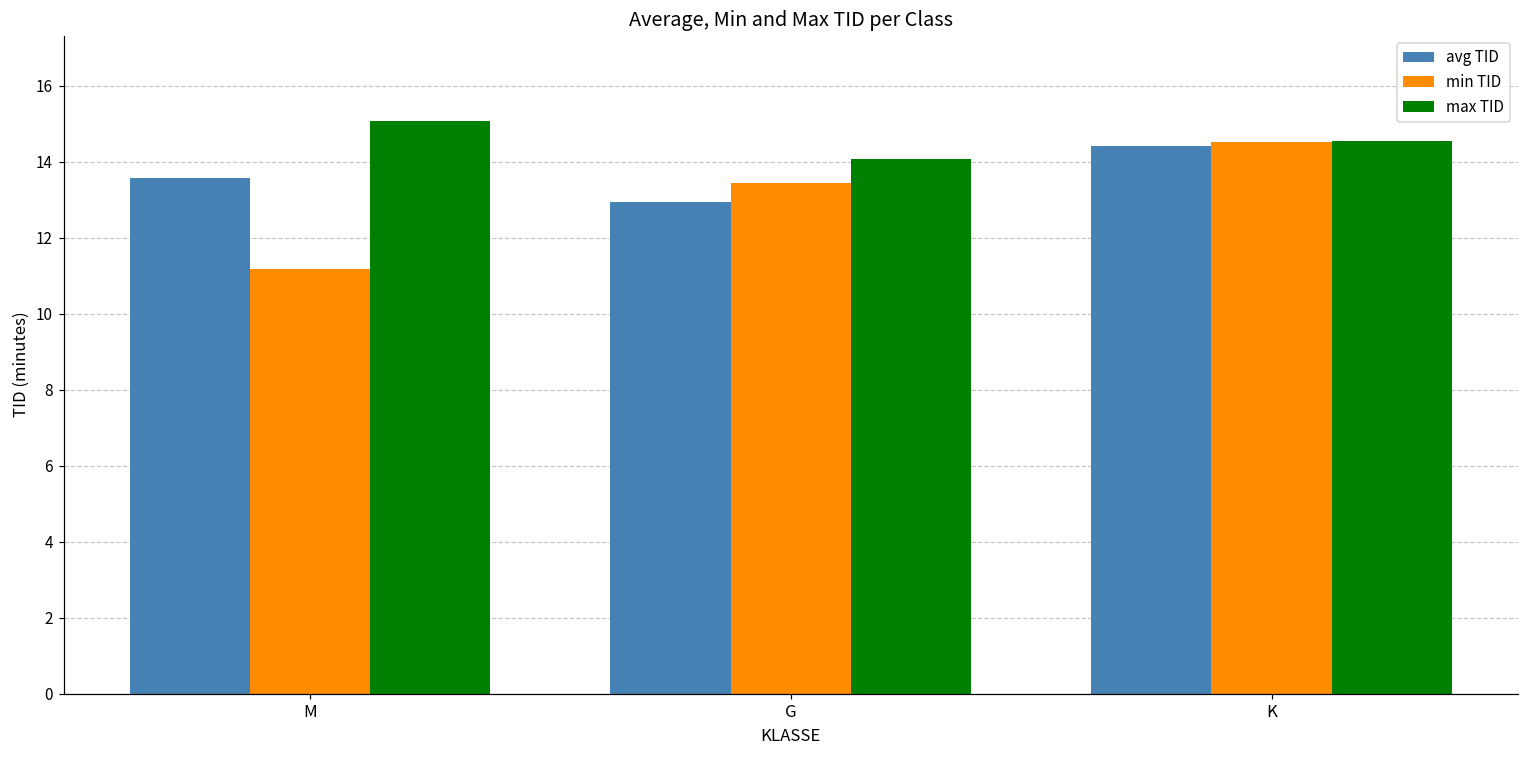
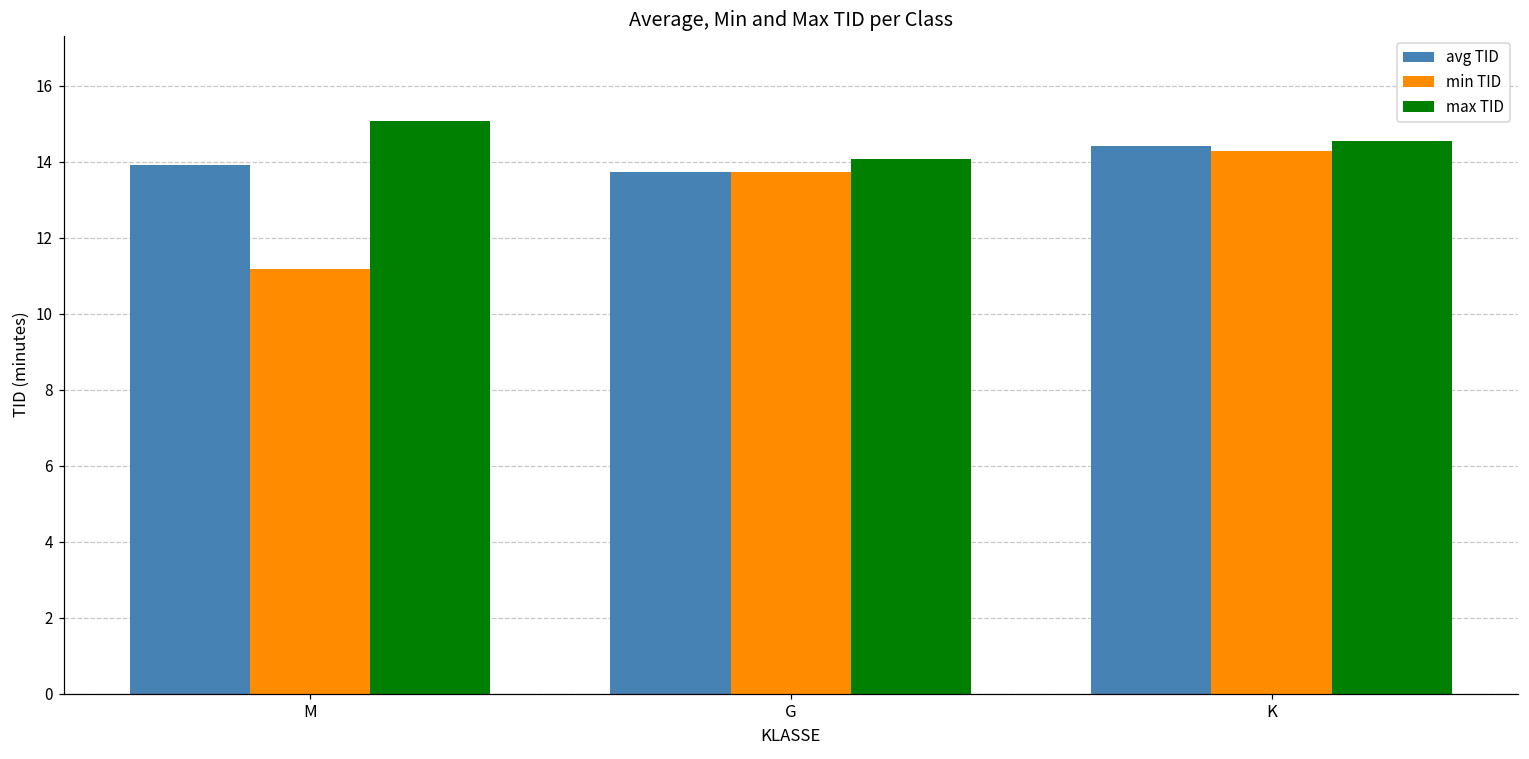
avg TID, M: 13.6 -> 13.9
avg TID, G: 13.0 -> 13.7
min TID, G: 13.5 -> 13.7
min TID, K: 14.5 -> 14.3
